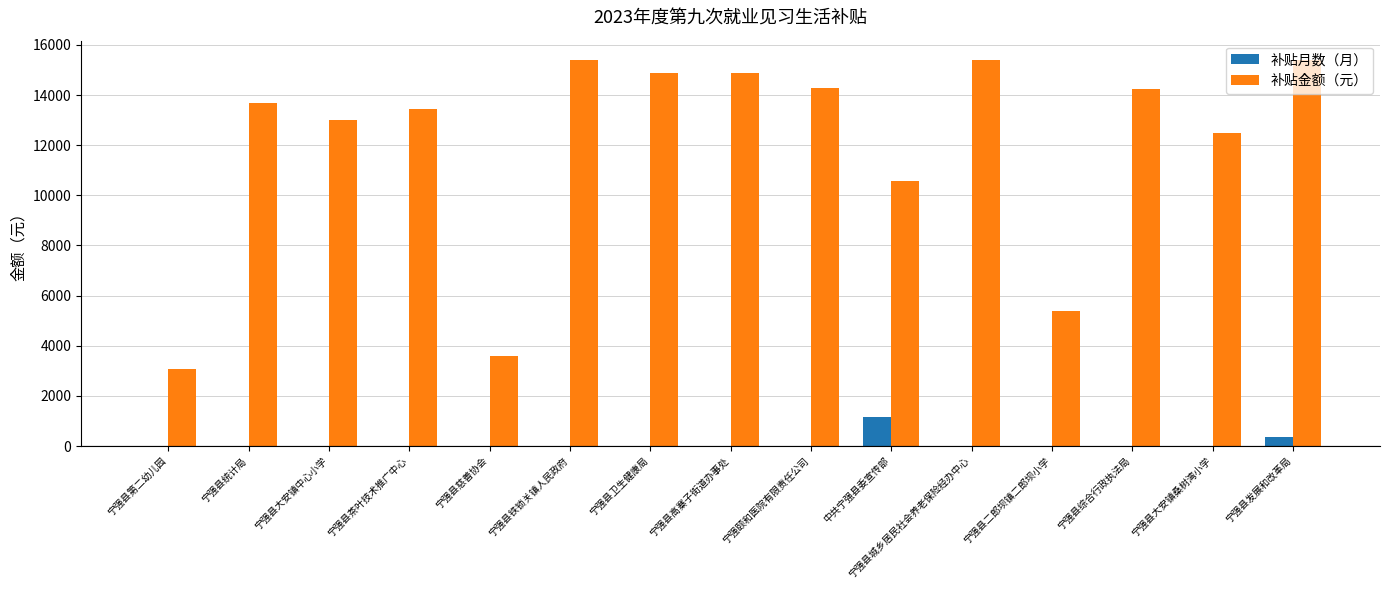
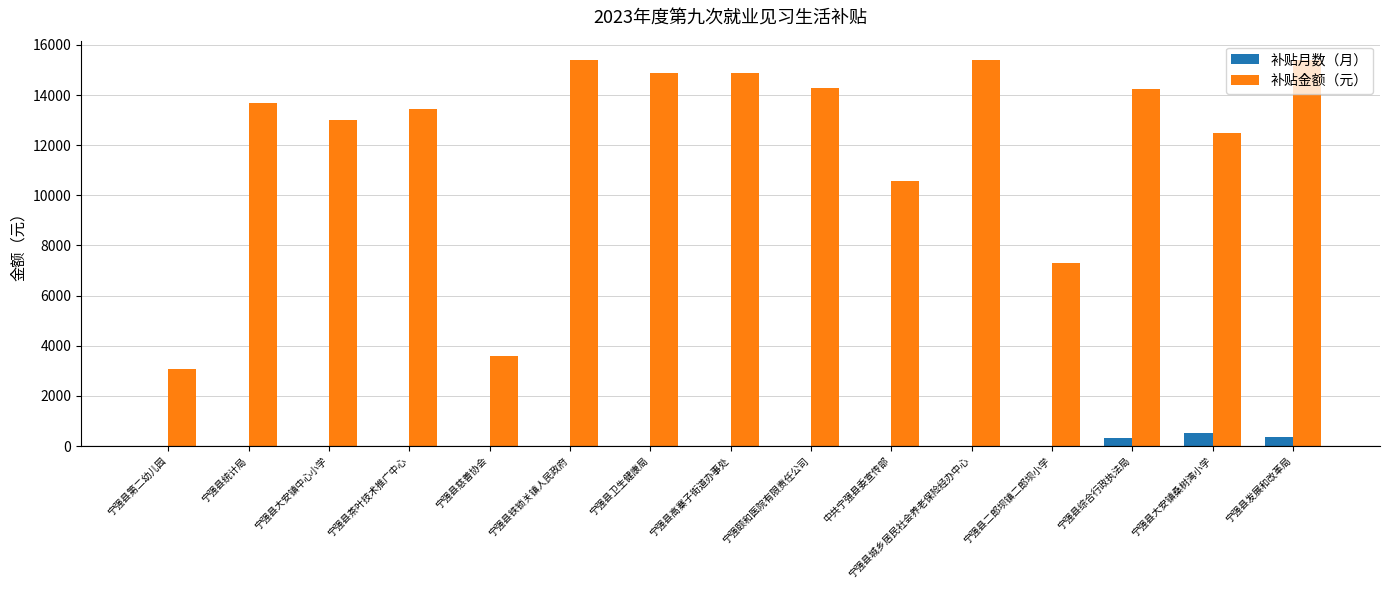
补贴月数（月）, 中共宁强县委宣传部: 1200 -> 0
补贴金额（元）, 宁强县二郎坝镇二郎坝小学: 5400 -> 7300
补贴月数（月）, 宁强县综合行政执法局: 0 -> 300
补贴月数（月）, 宁强县大安镇桑树湾小学: 0 -> 500
